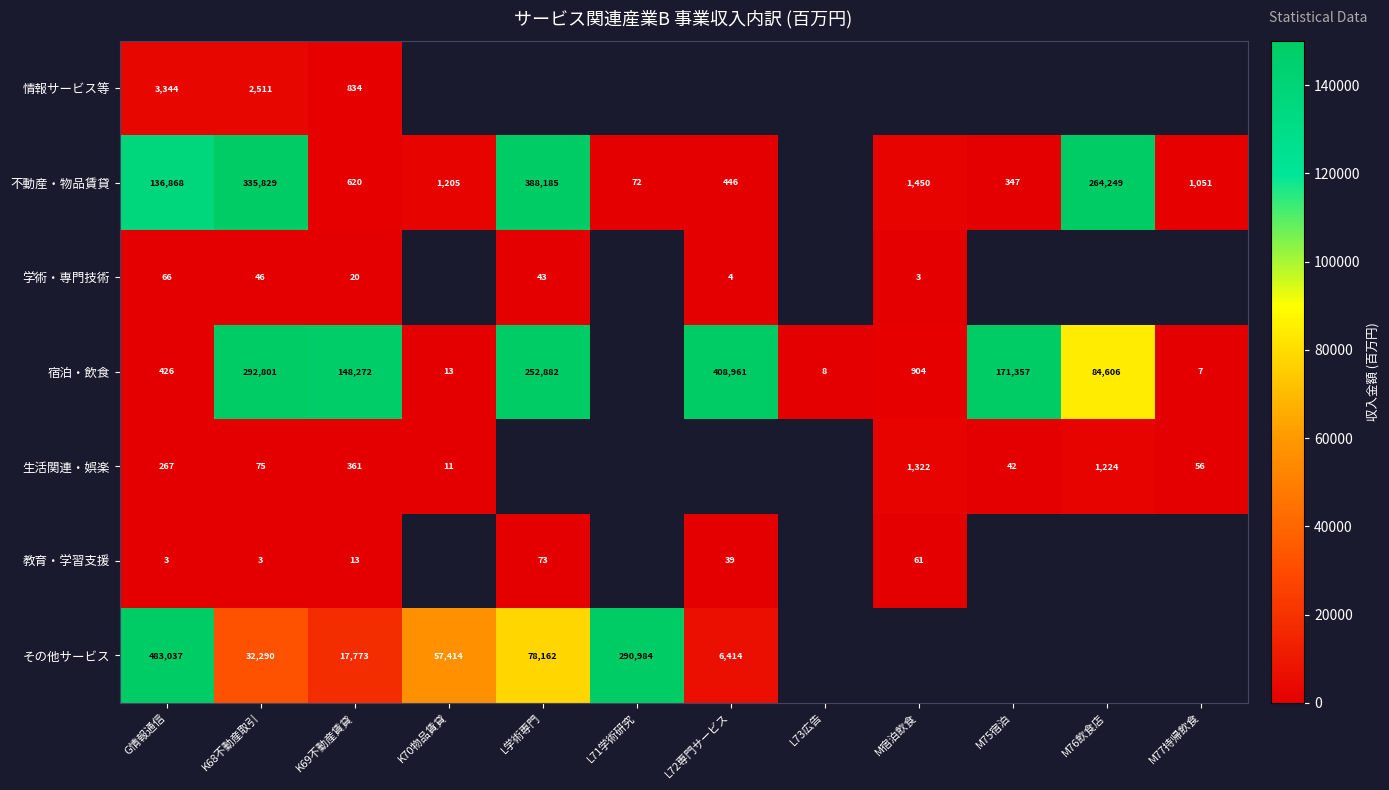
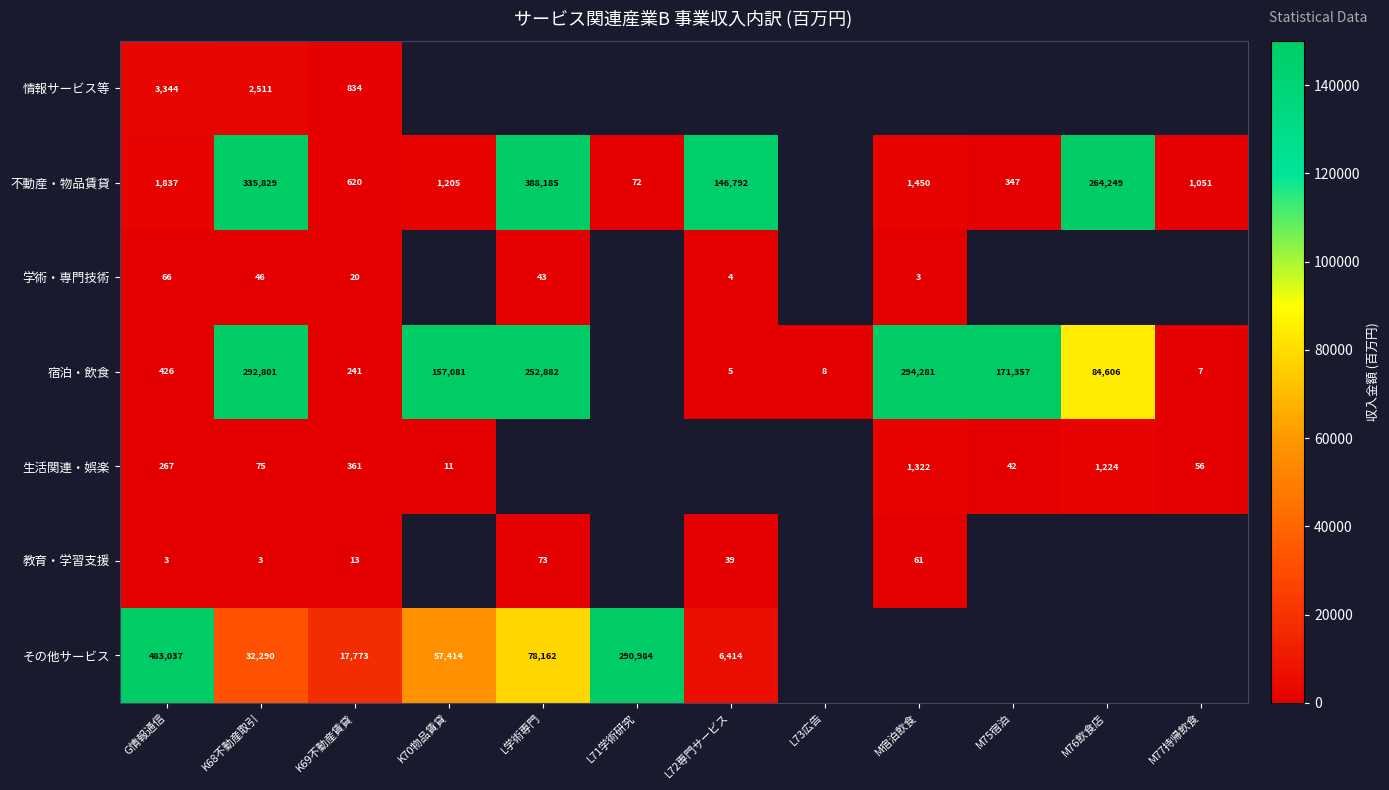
不動産・物品賃貸, G情報通信: 136,868 -> 1,837
不動産・物品賃貸, L72専門サービス: 446 -> 146,792
宿泊・飲食, K69不動産賃貸: 148,272 -> 241
宿泊・飲食, K70物品賃貸: 13 -> 157,081
宿泊・飲食, L72専門サービス: 408,961 -> 5
宿泊・飲食, M宿泊飲食: 904 -> 294,281
